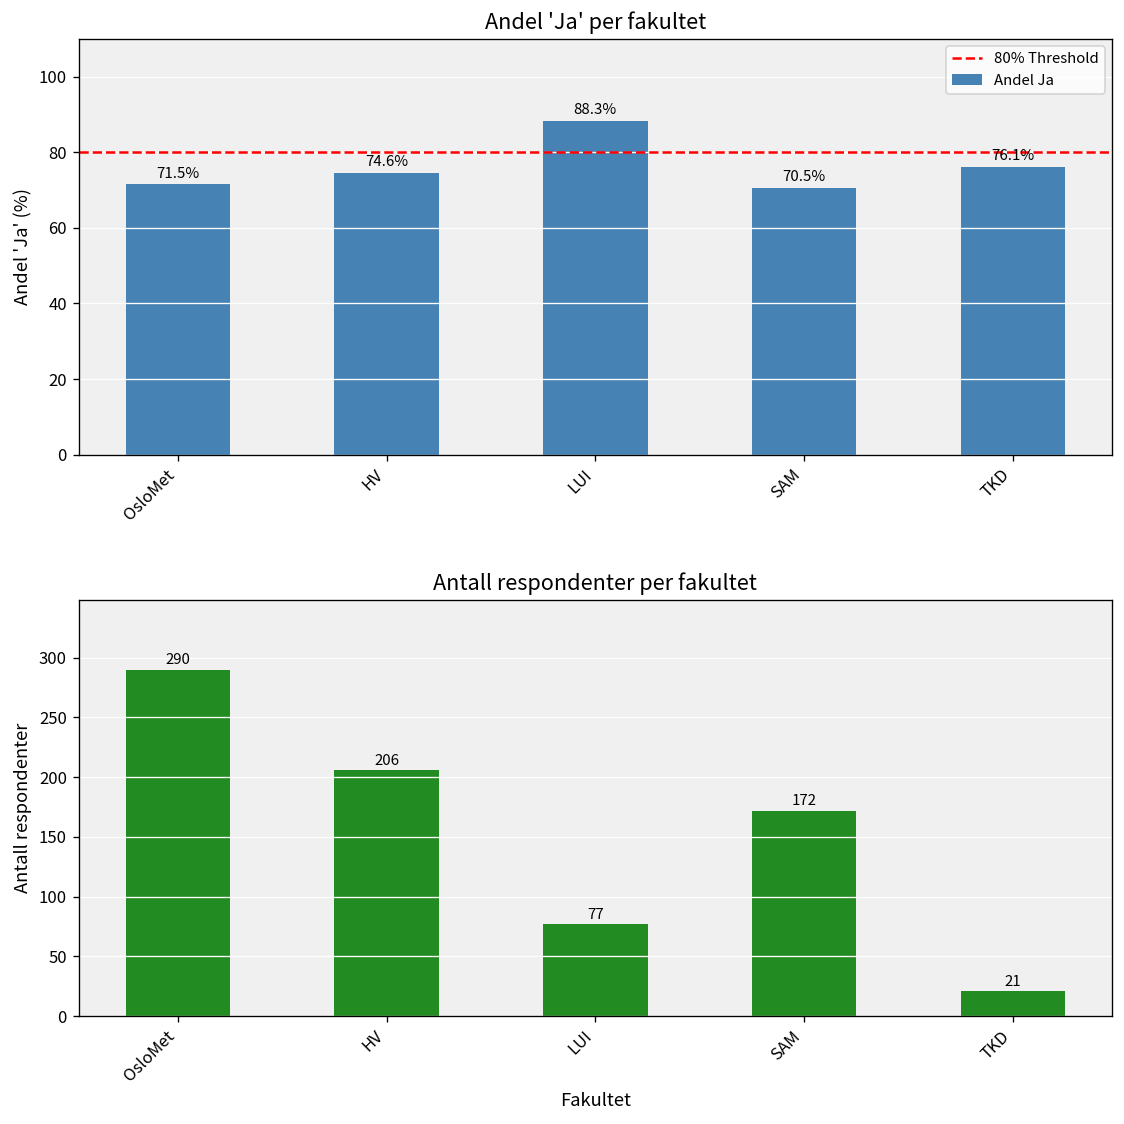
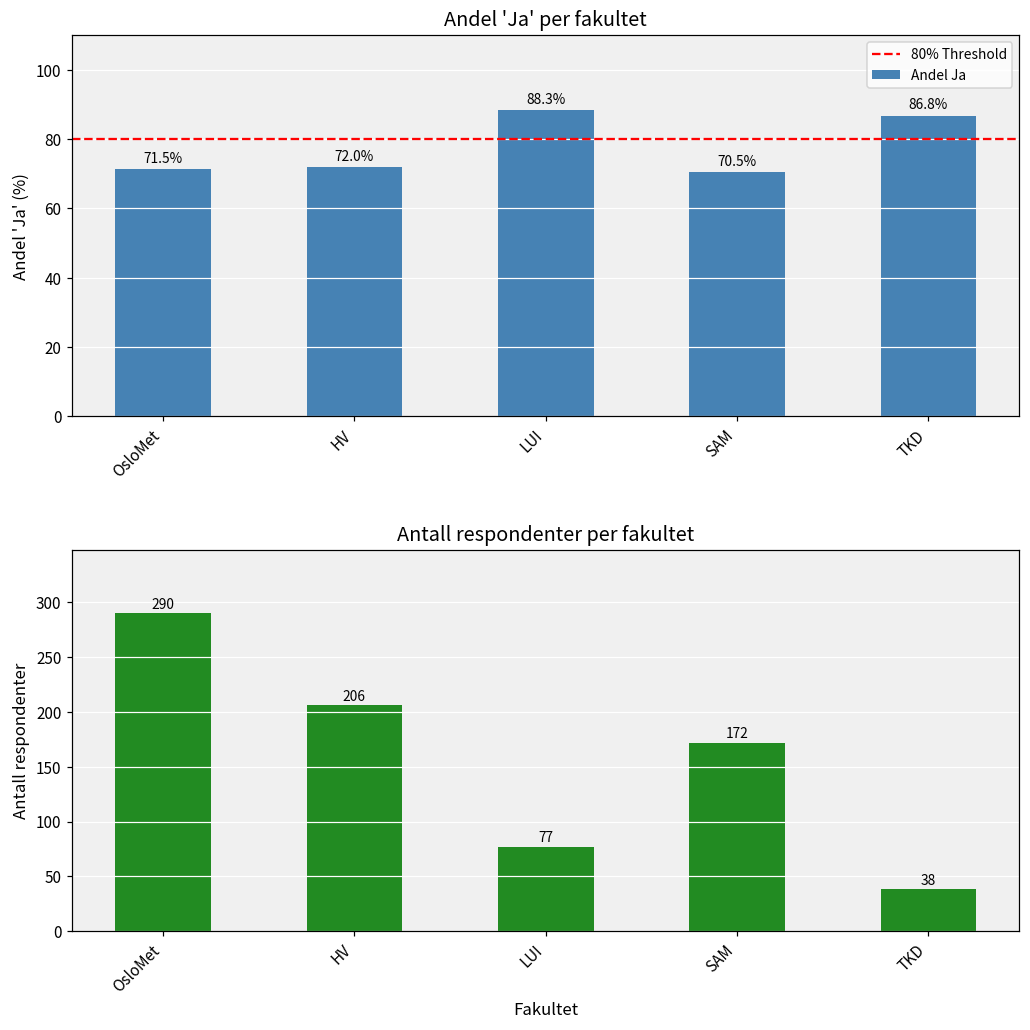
Andel 'Ja' per fakultet, HV: 74.6% -> 72.0%
Andel 'Ja' per fakultet, TKD: 76.1% -> 86.8%
Antall respondenter per fakultet, TKD: 21 -> 38
